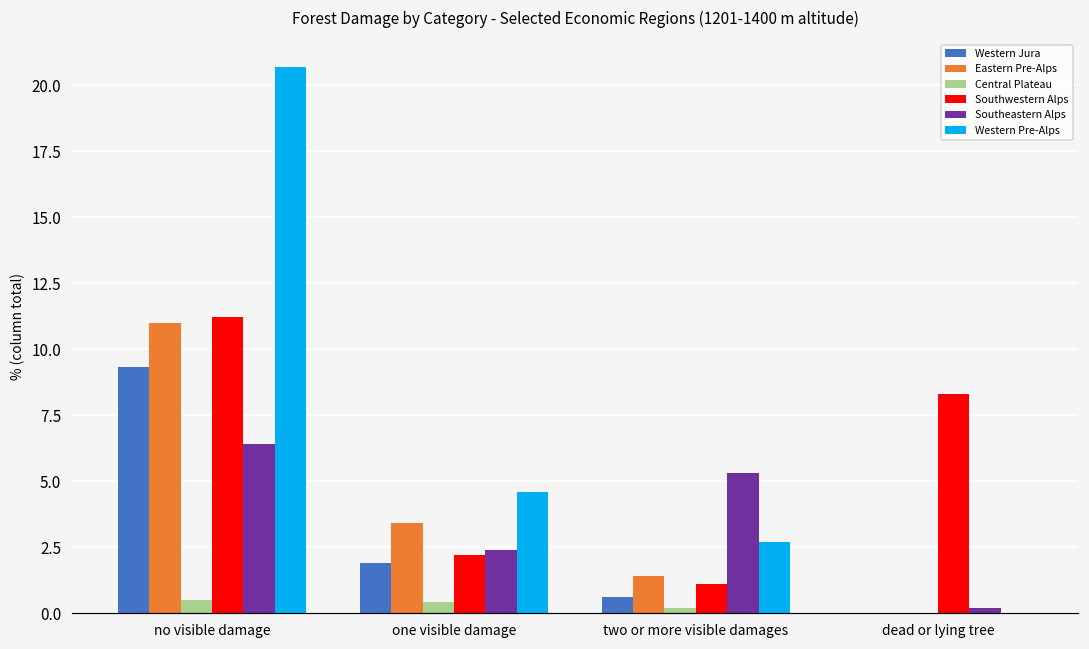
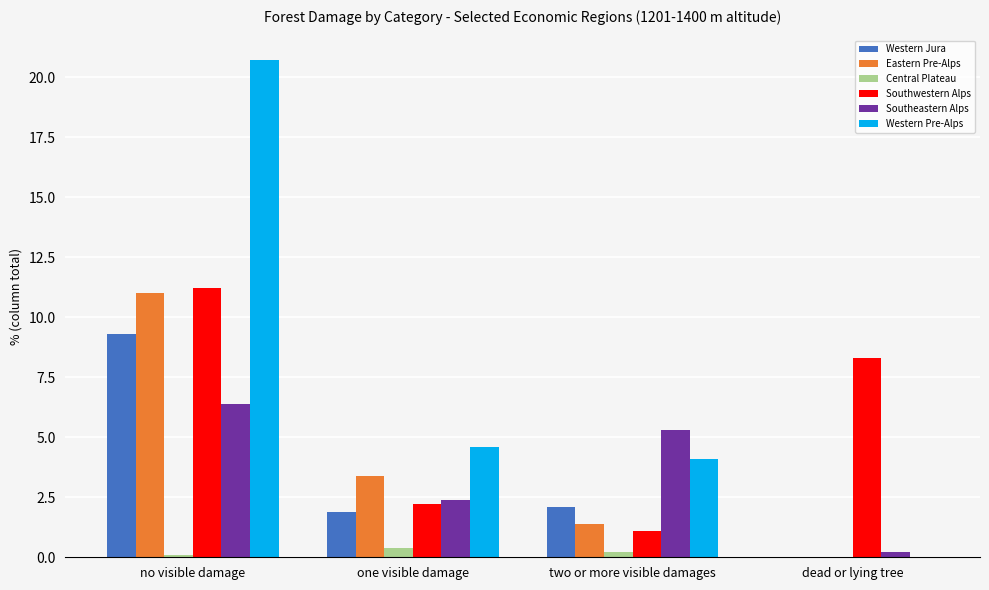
Central Plateau, no visible damage: 0.5 -> 0.1
Western Jura, two or more visible damages: 0.6 -> 2.1
Western Pre-Alps, two or more visible damages: 2.7 -> 4.1
